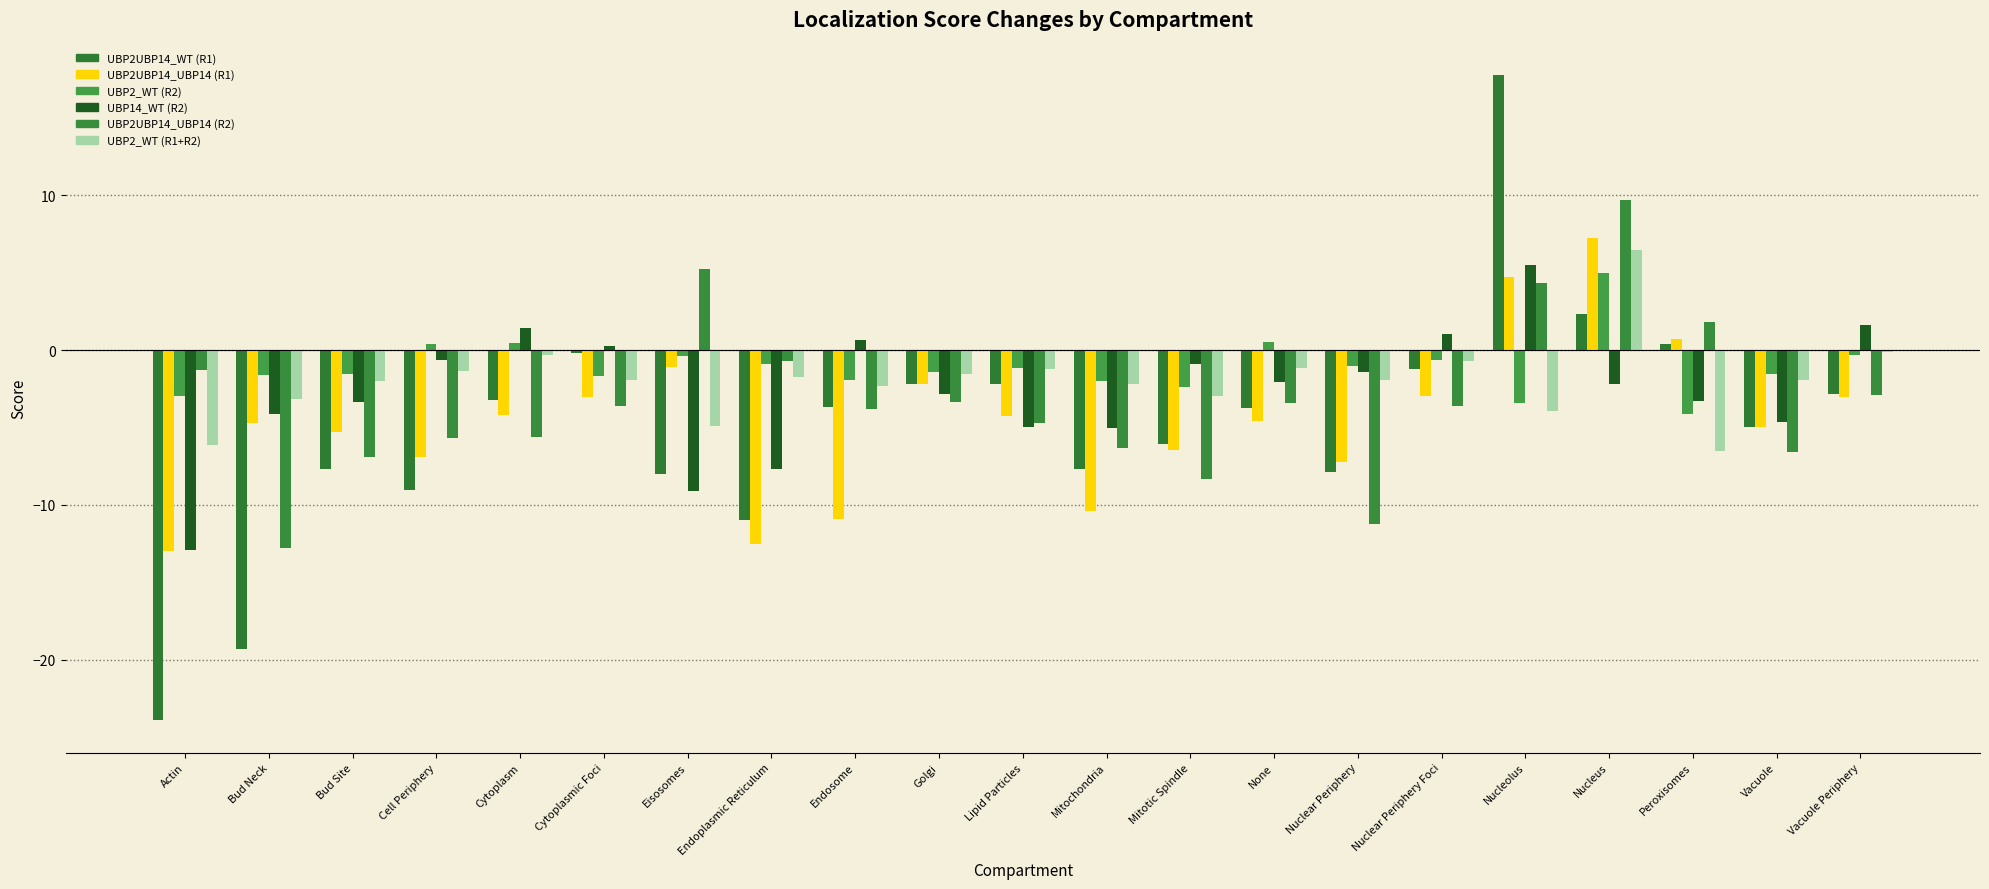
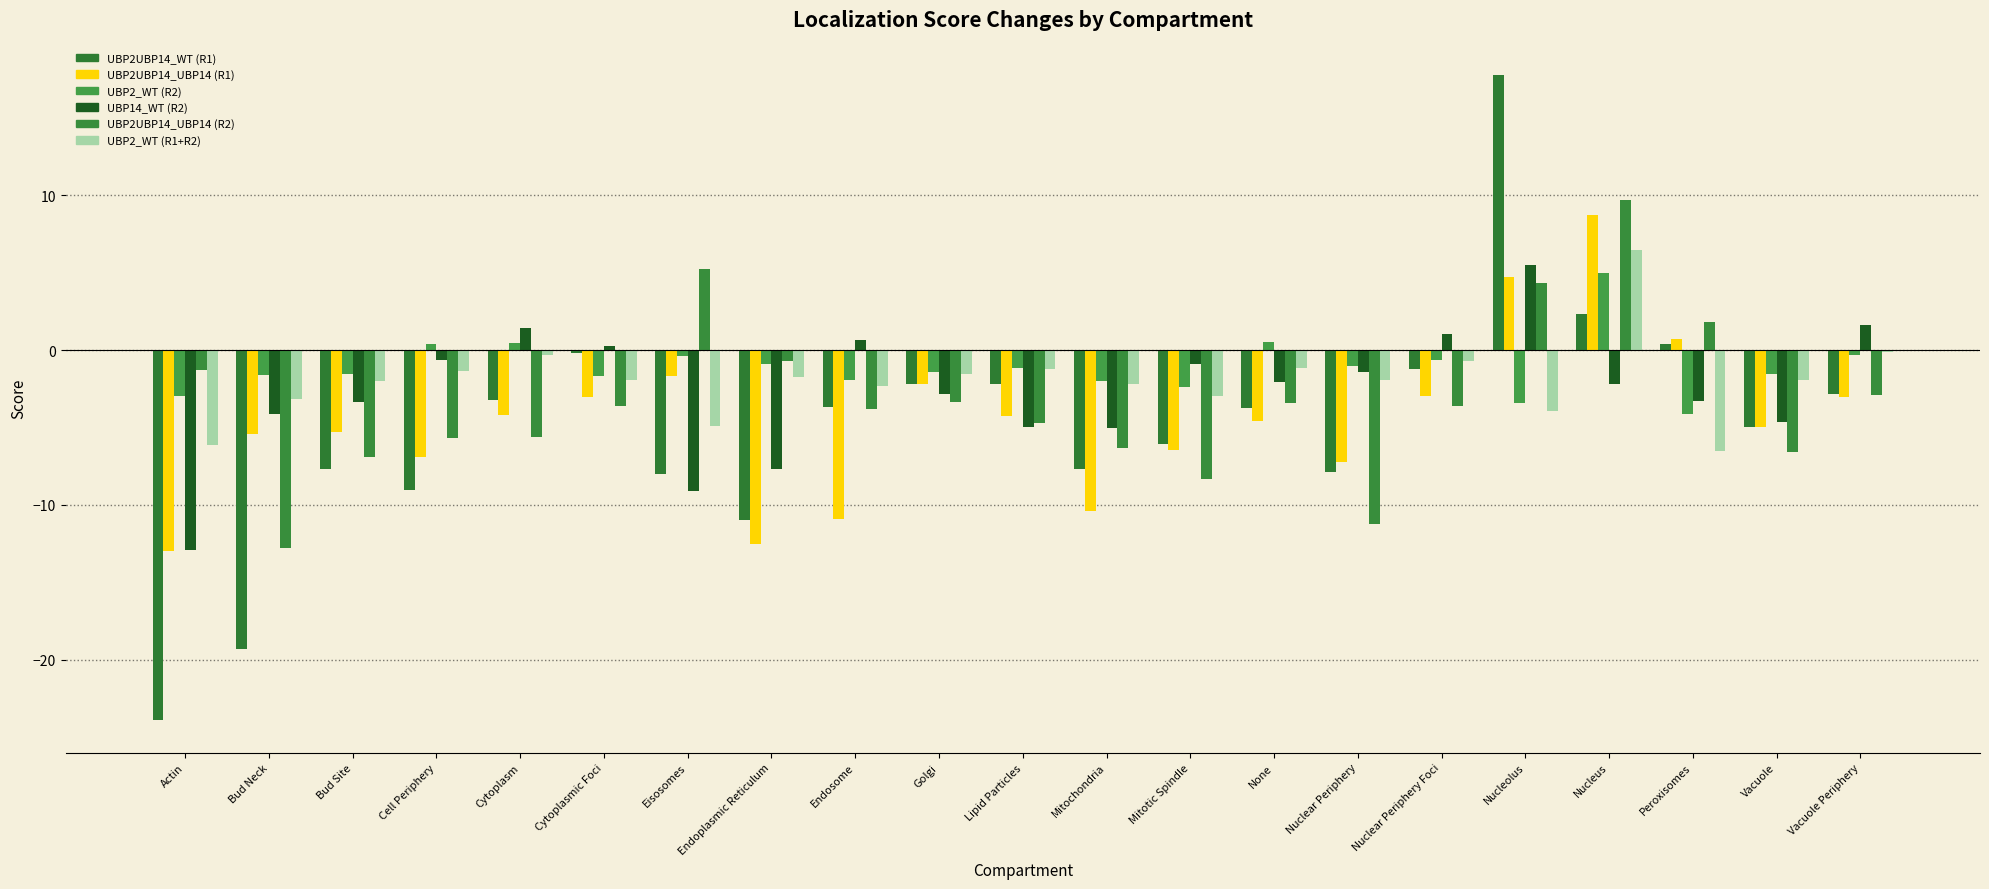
UBP2UBP14_UBP14 (R1), Bud Neck: -4.7 -> -5.4
UBP2UBP14_UBP14 (R1), Eisosomes: -1.1 -> -1.7
UBP2UBP14_UBP14 (R1), Nucleus: 7.2 -> 8.7
